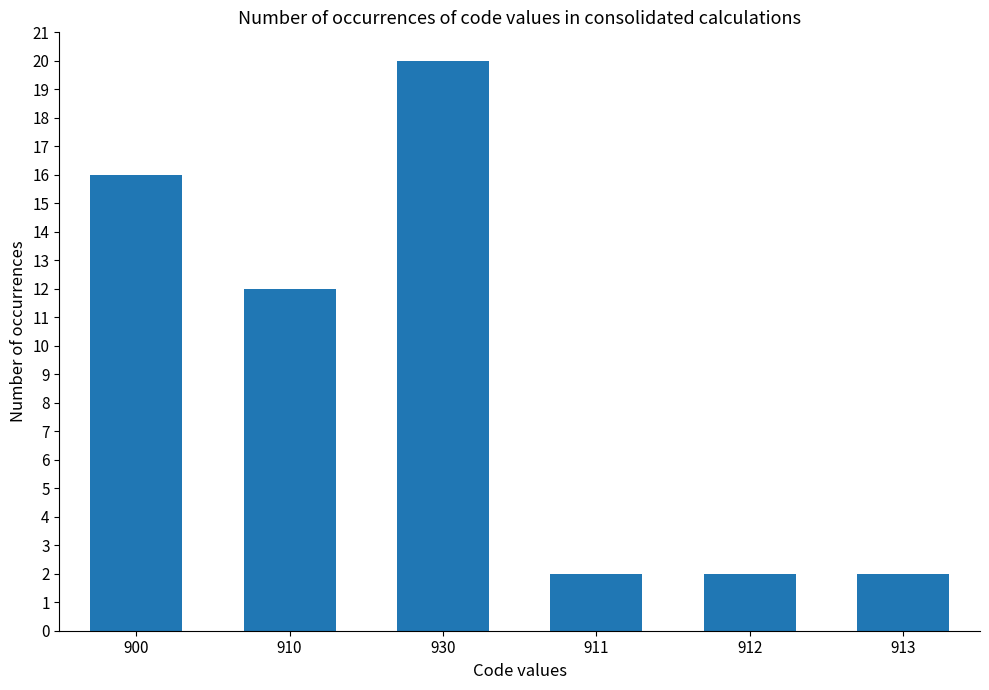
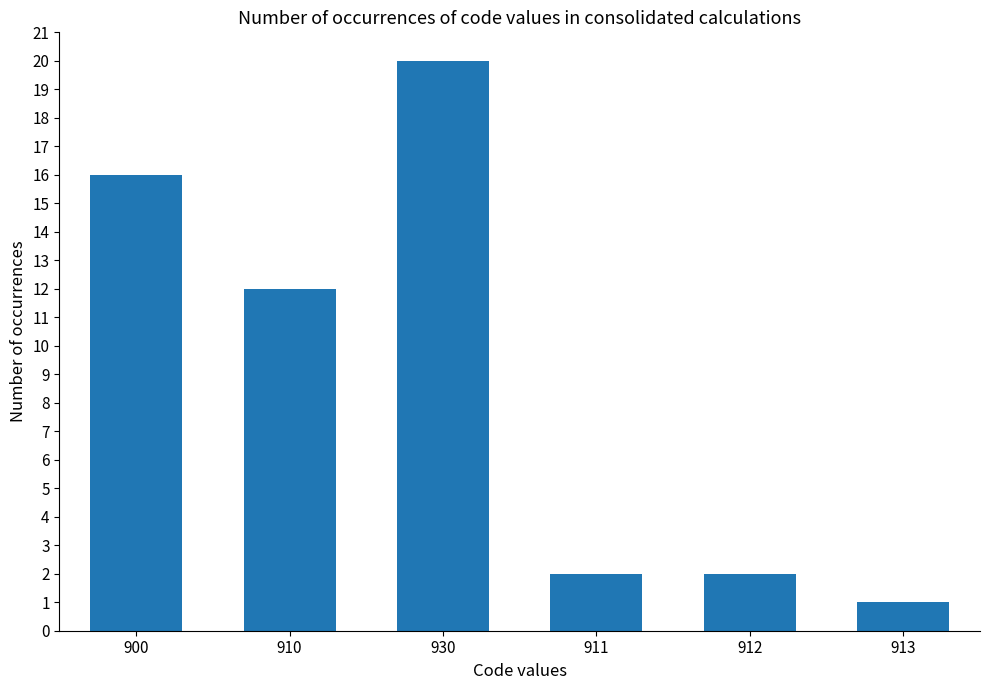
913: 2 -> 1
